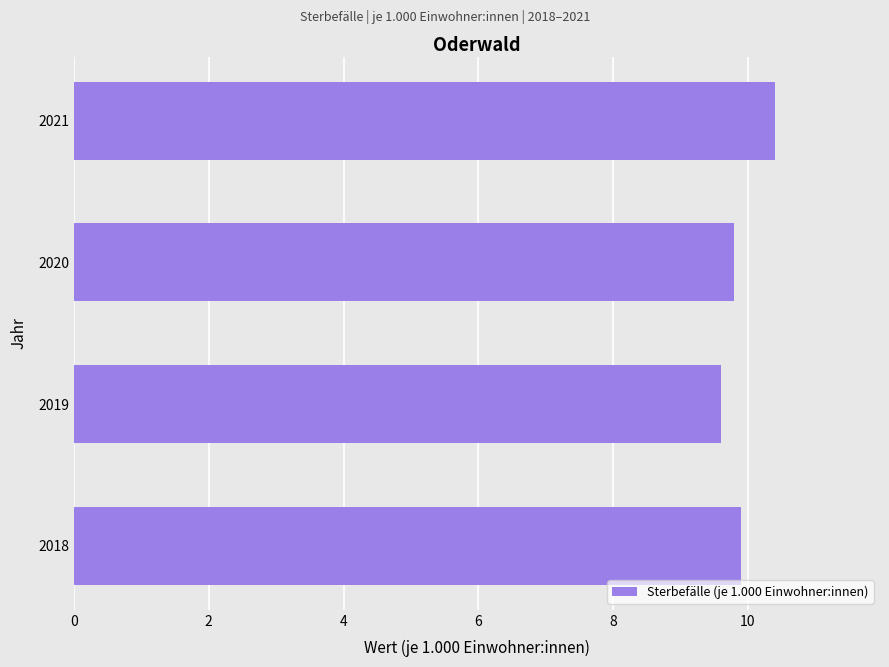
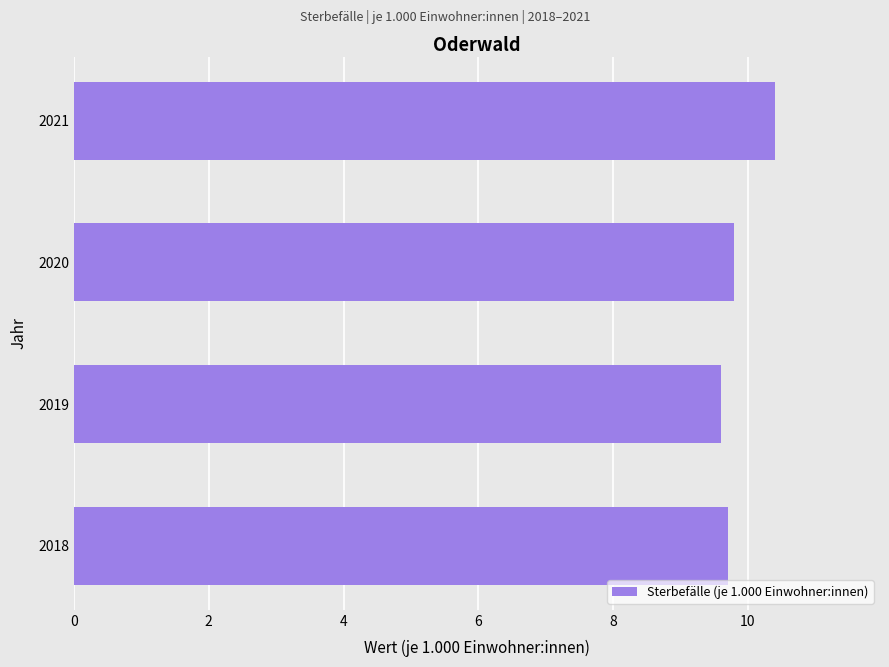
2018: 9.9 -> 9.7
